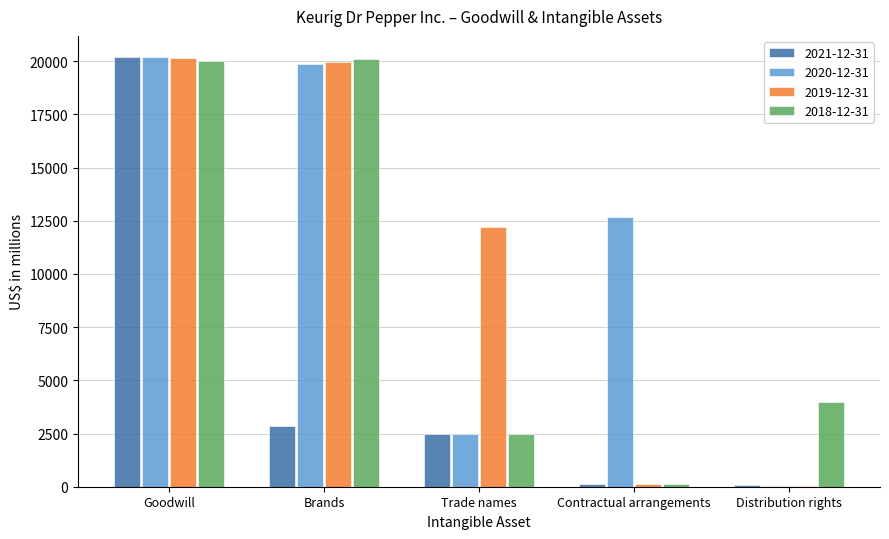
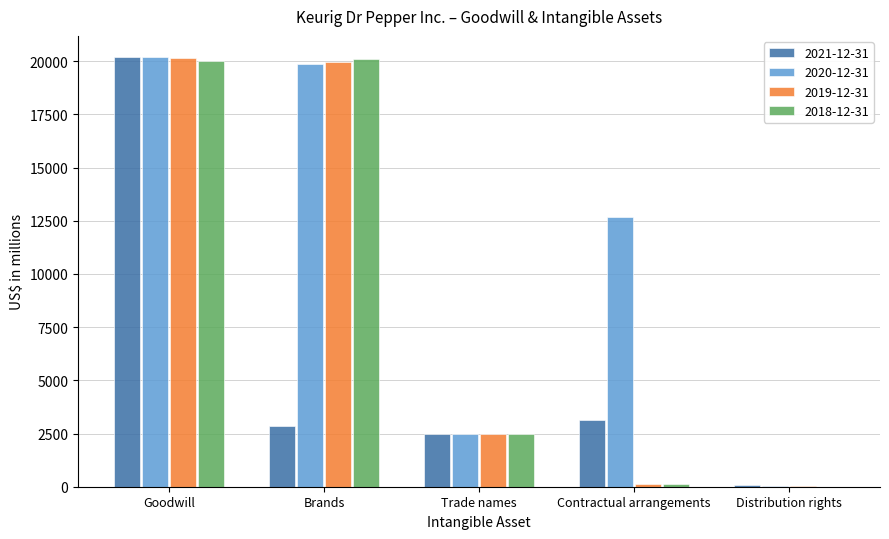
2019-12-31, Trade names: 12200 -> 2500
2021-12-31, Contractual arrangements: 100 -> 3100
2018-12-31, Distribution rights: 4000 -> 0
